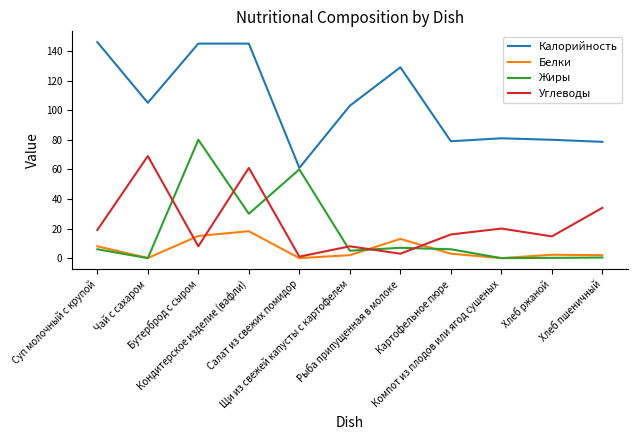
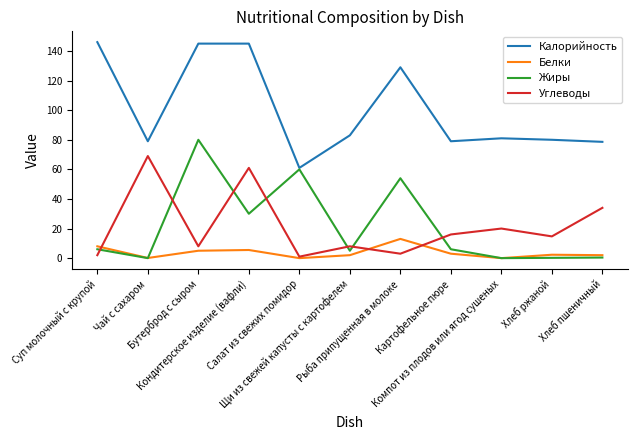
Углеводы, Суп молочный с крупой: 19 -> 2
Калорийность, Чай с сахаром: 105 -> 79
Белки, Бутерброд с сыром: 15 -> 5
Белки, Кондитерское изделие (вафли): 18 -> 6
Калорийность, Щи из свежей капусты с картофелем: 103 -> 83
Жиры, Рыба припущенная в молоке: 7 -> 54
